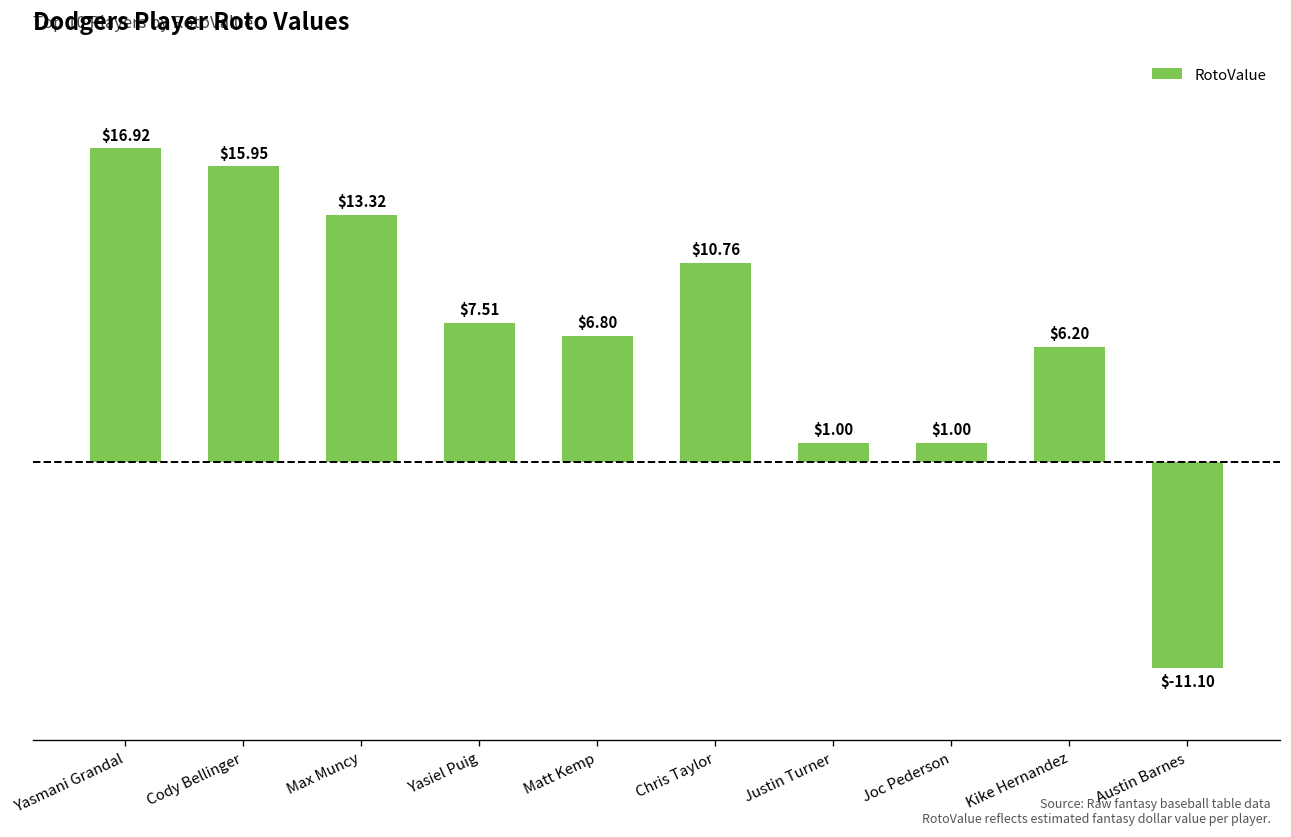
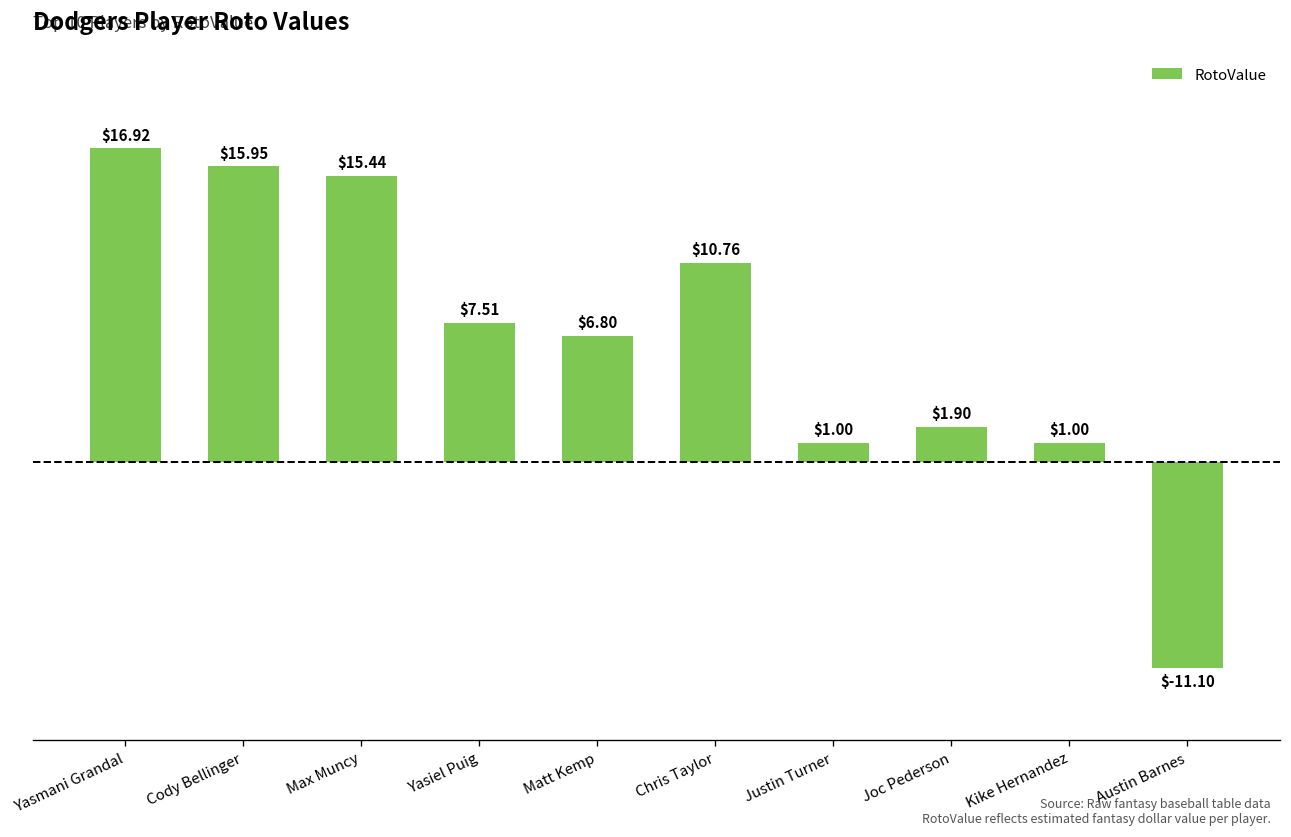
Max Muncy: $13.32 -> $15.44
Joc Pederson: $1.00 -> $1.90
Kike Hernandez: $6.20 -> $1.00
